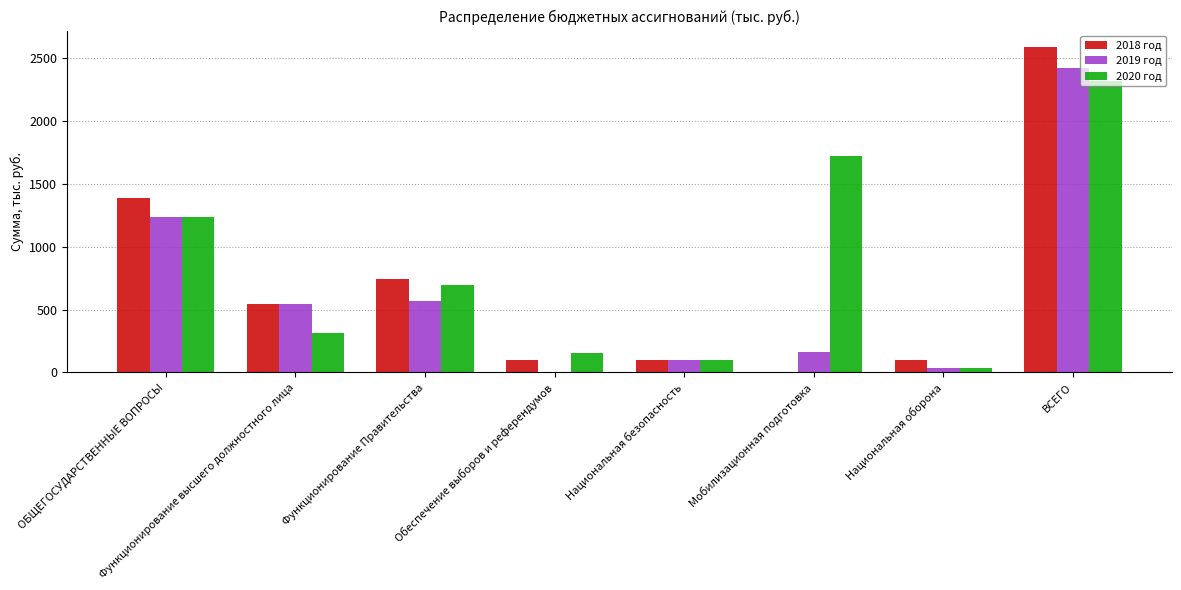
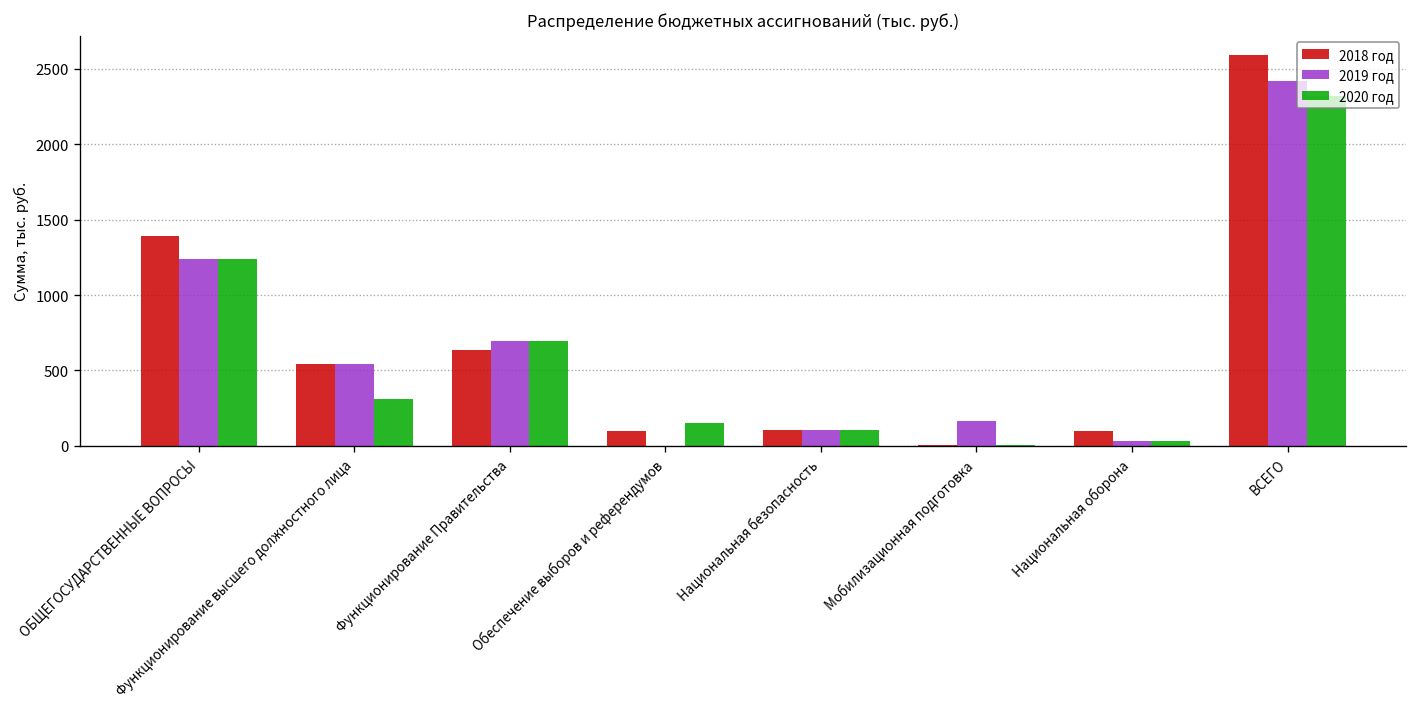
2018 год, Функционирование Правительства: 740 -> 640
2019 год, Функционирование Правительства: 570 -> 690
2020 год, Мобилизационная подготовка: 1720 -> 0
